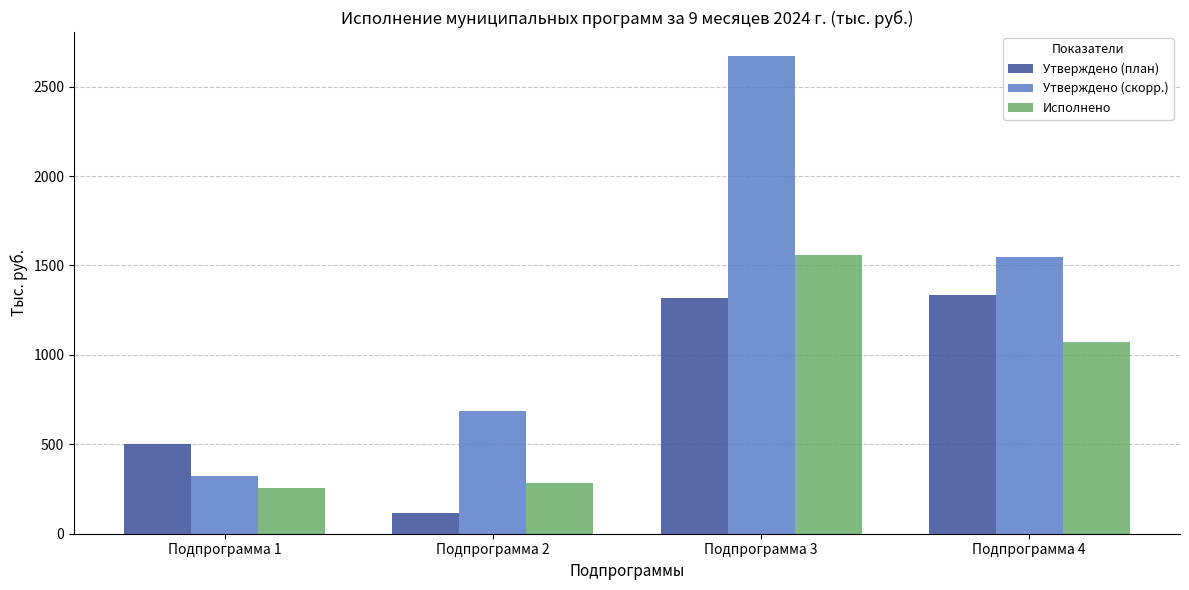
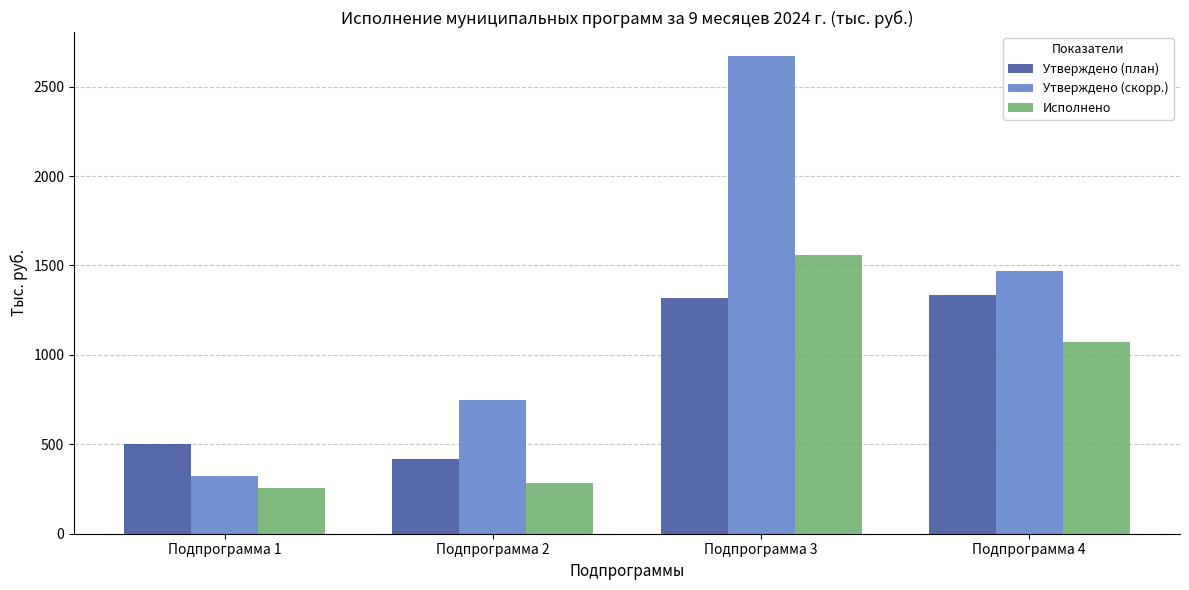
Утверждено (план), Подпрограмма 2: 120 -> 420
Утверждено (скорр.), Подпрограмма 2: 680 -> 750
Утверждено (скорр.), Подпрограмма 4: 1550 -> 1470
